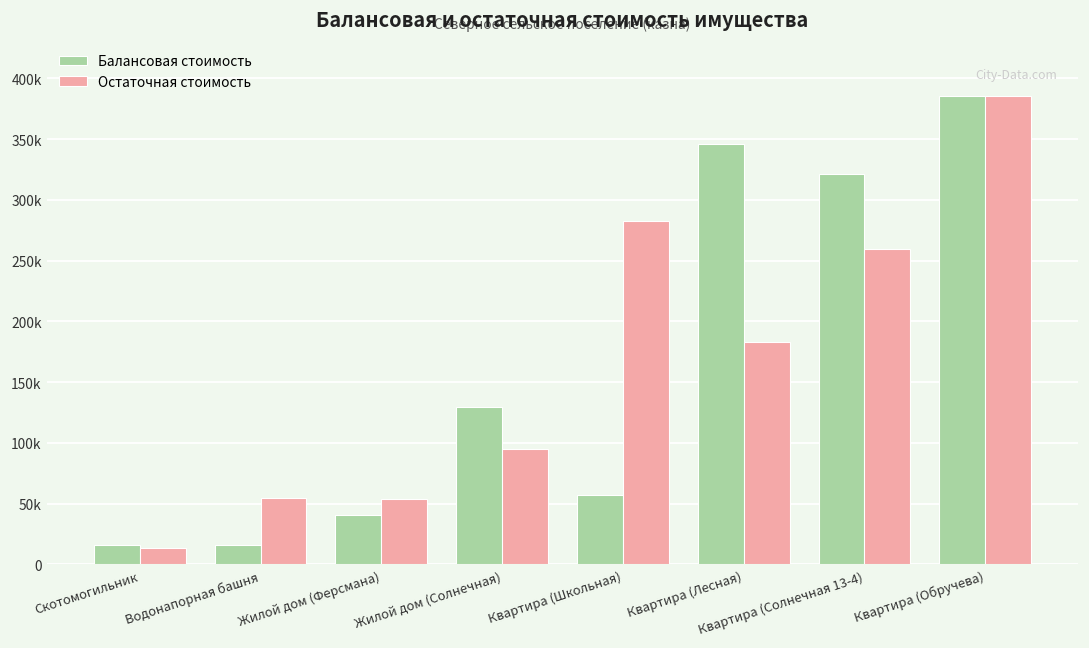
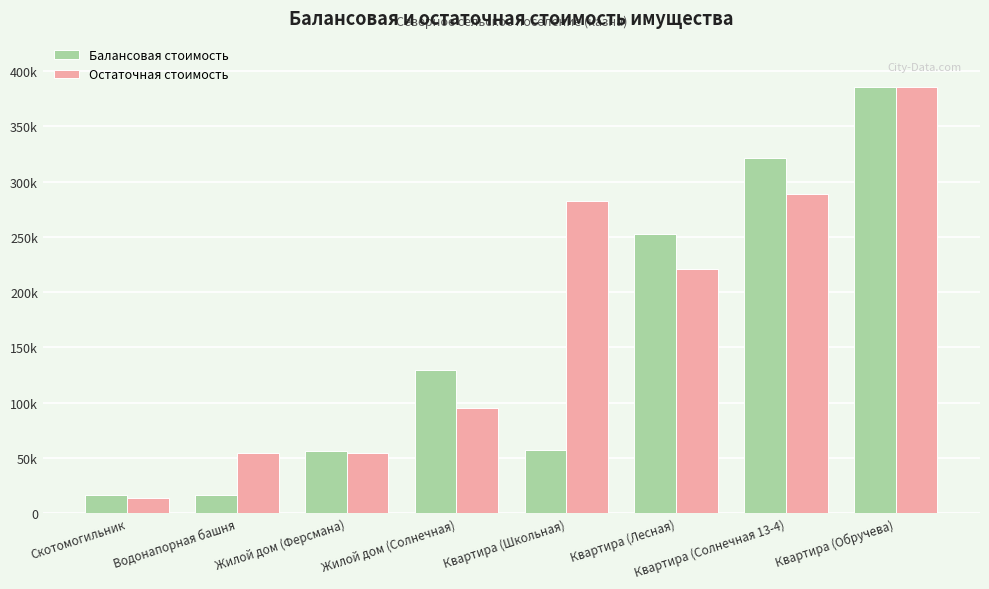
Балансовая стоимость, Жилой дом (Ферсмана): 41000 -> 56000
Балансовая стоимость, Квартира (Лесная): 346000 -> 252000
Остаточная стоимость, Квартира (Лесная): 183000 -> 221000
Остаточная стоимость, Квартира (Солнечная 13-4): 259000 -> 289000
